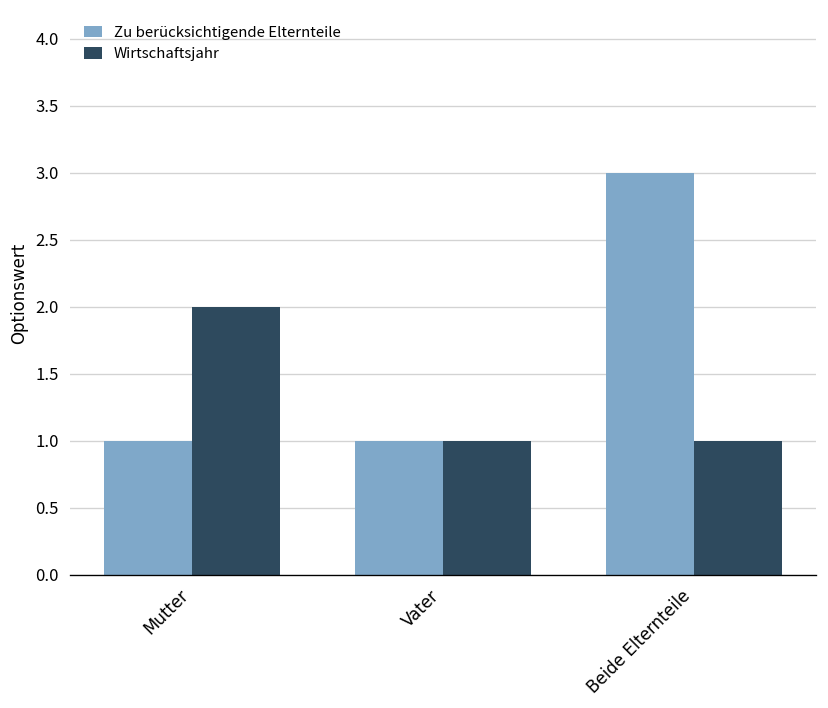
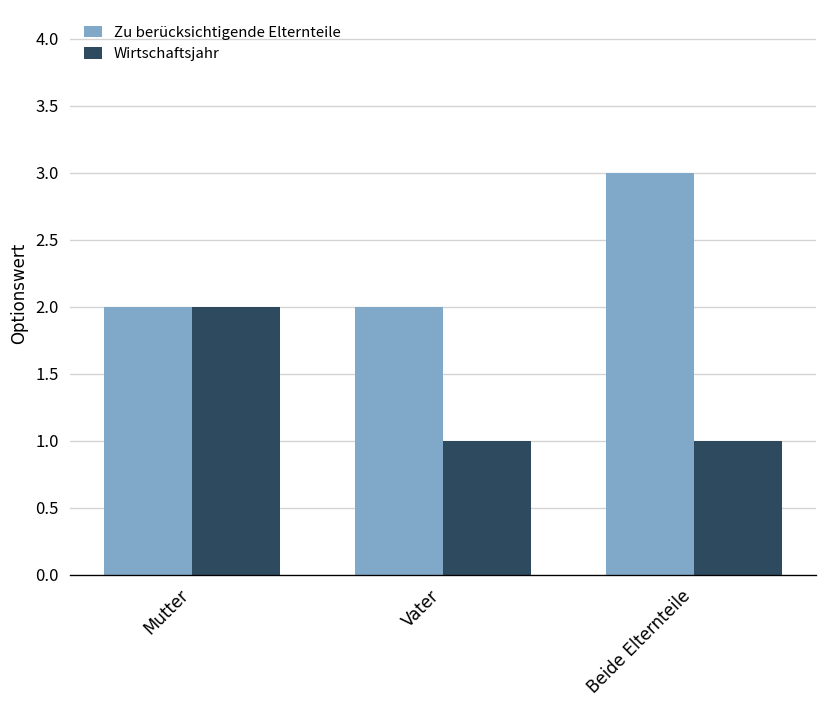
Zu berücksichtigende Elternteile, Mutter: 1 -> 2
Zu berücksichtigende Elternteile, Vater: 1 -> 2
